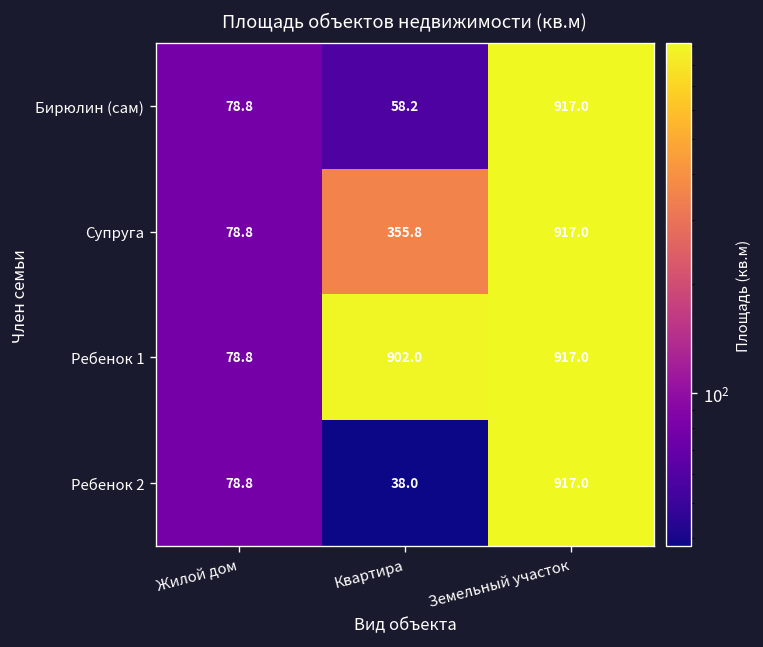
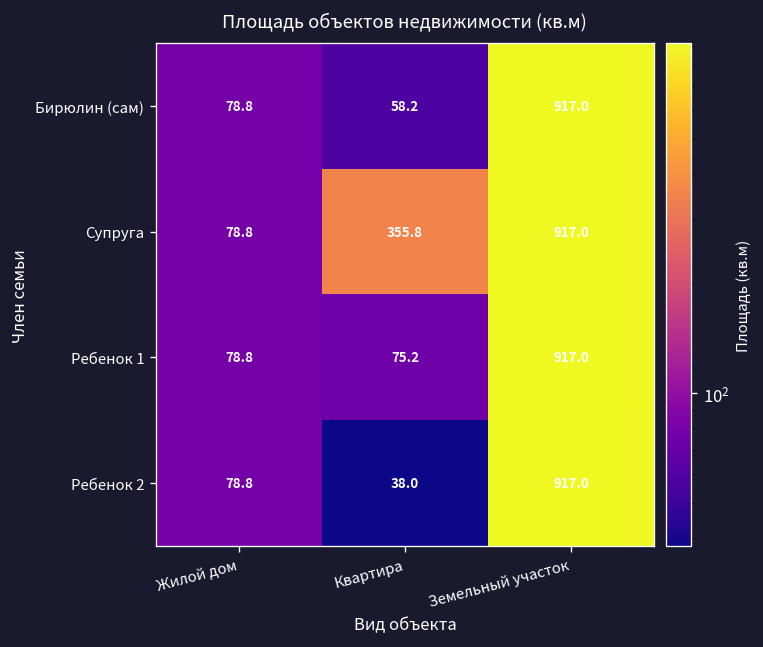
Ребенок 1, Квартира: 902.0 -> 75.2
